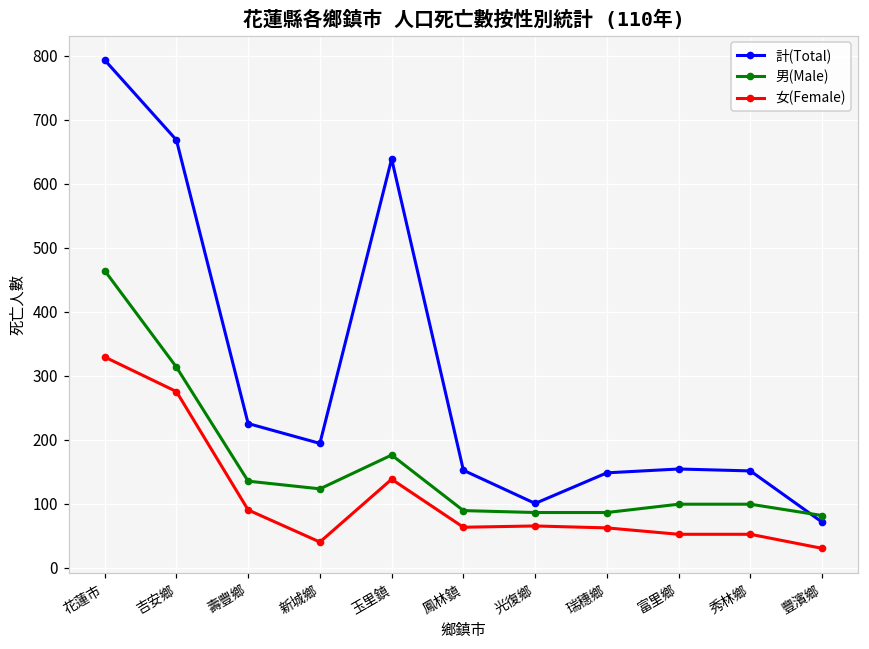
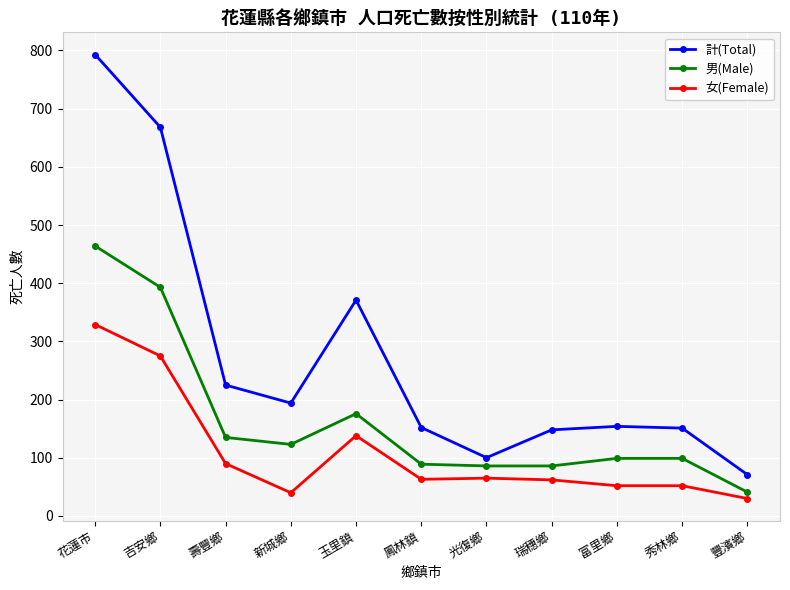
男(Male), 吉安鄉: 310 -> 390
計(Total), 玉里鎮: 640 -> 370
男(Male), 豐濱鄉: 80 -> 40
